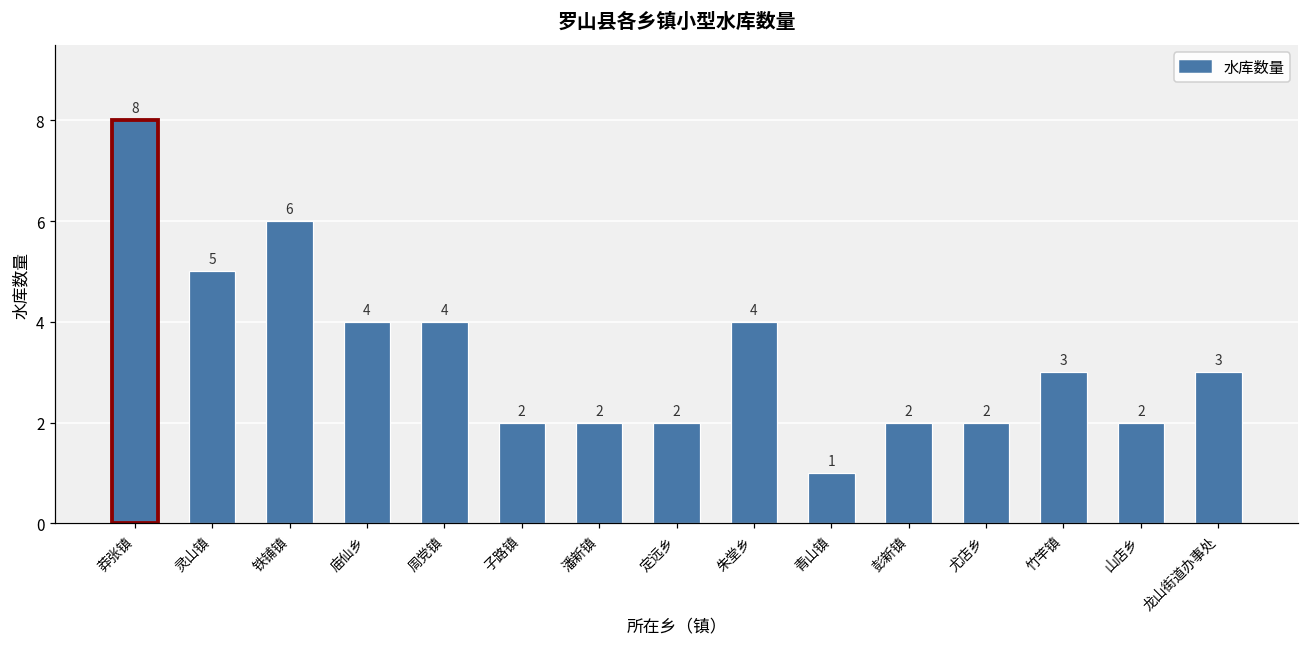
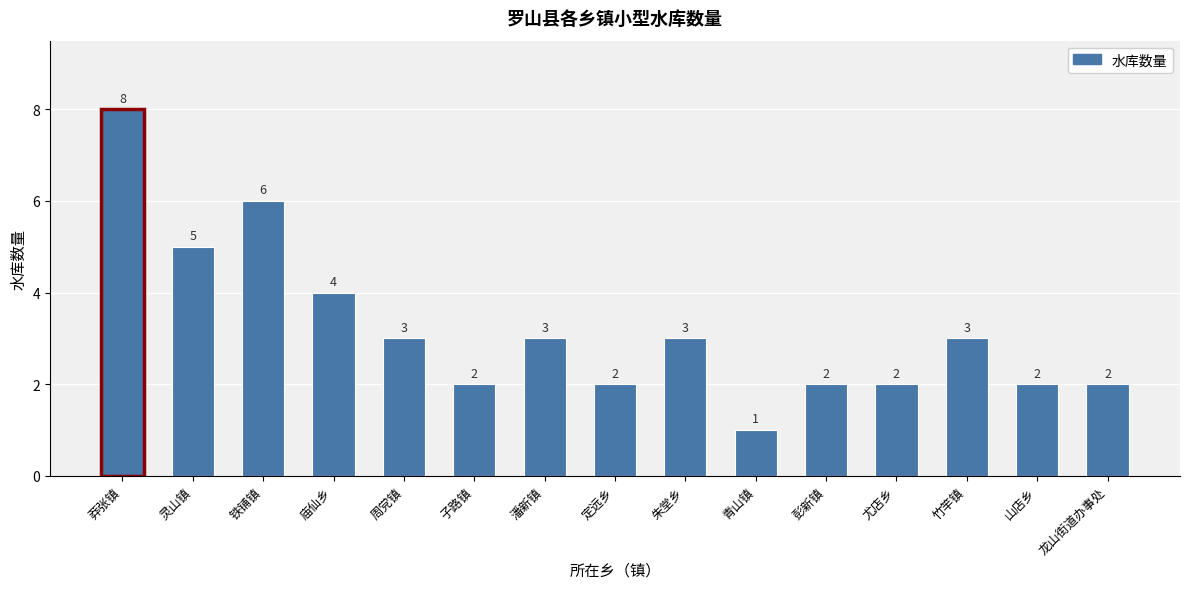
周党镇: 4 -> 3
潘新镇: 2 -> 3
朱堂乡: 4 -> 3
龙山街道办事处: 3 -> 2
